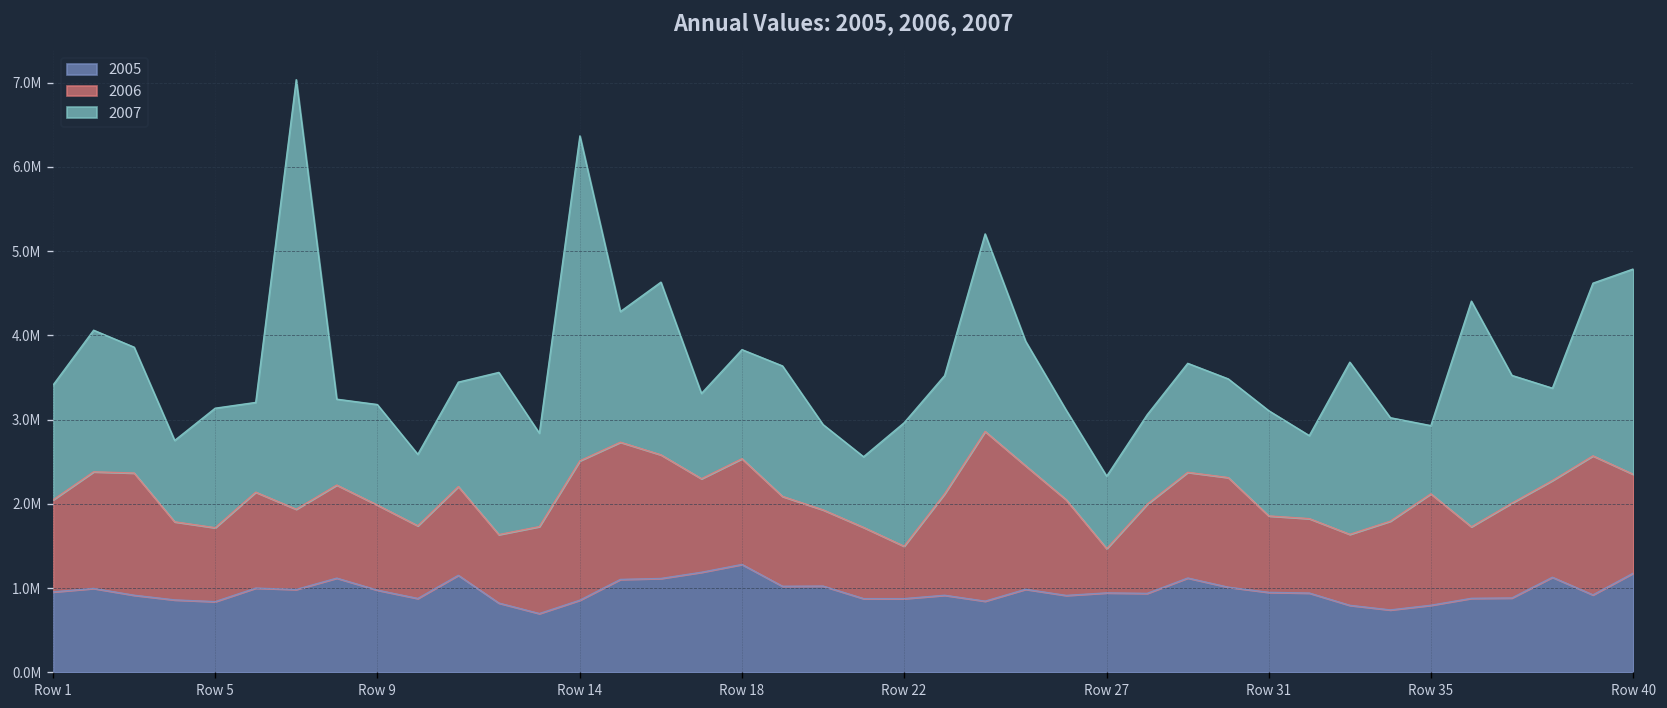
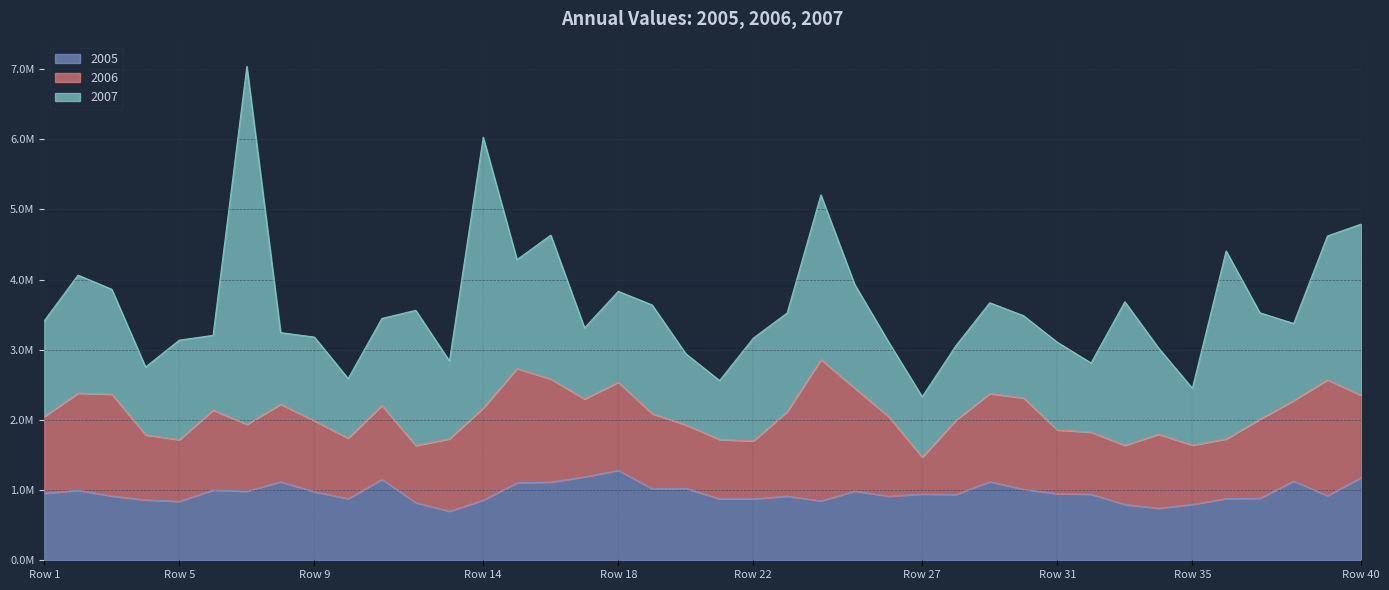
2006, Row 14: 1700000 -> 1300000
2006, Row 22: 600000 -> 800000
2006, Row 35: 1300000 -> 800000
